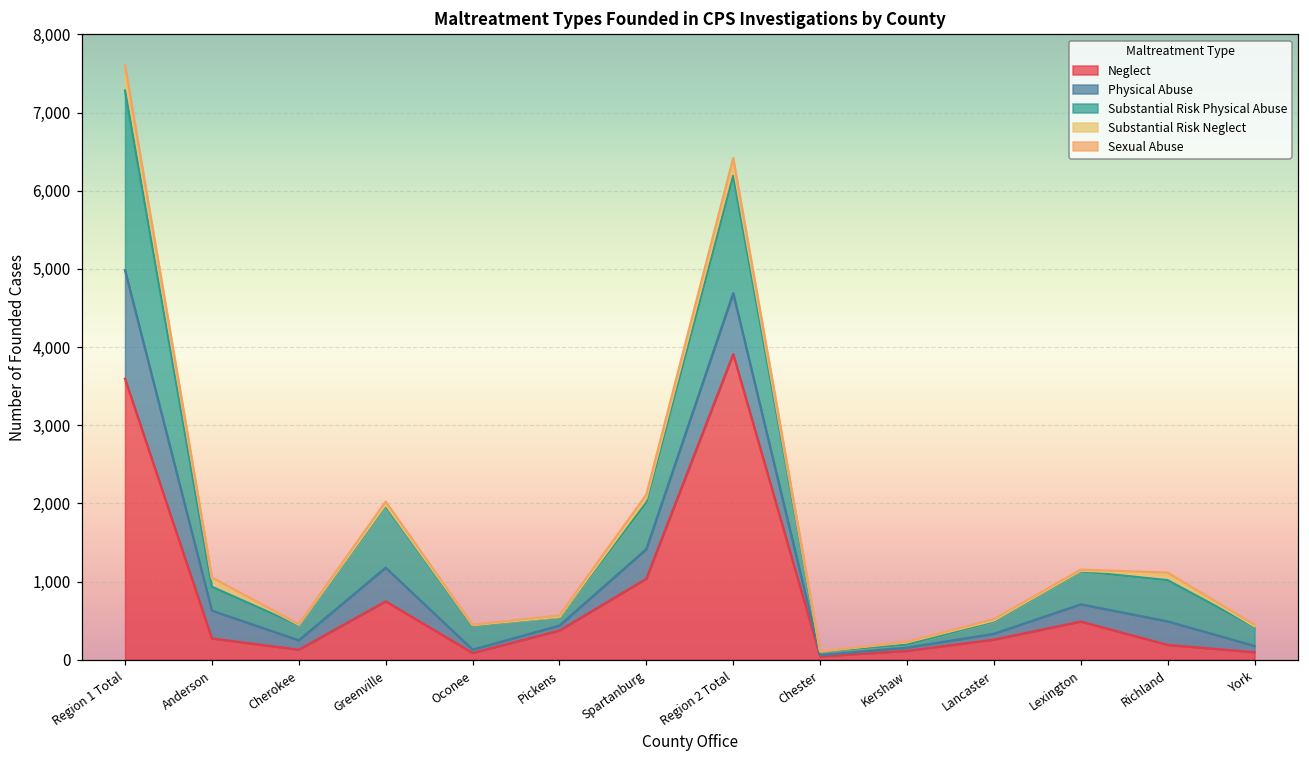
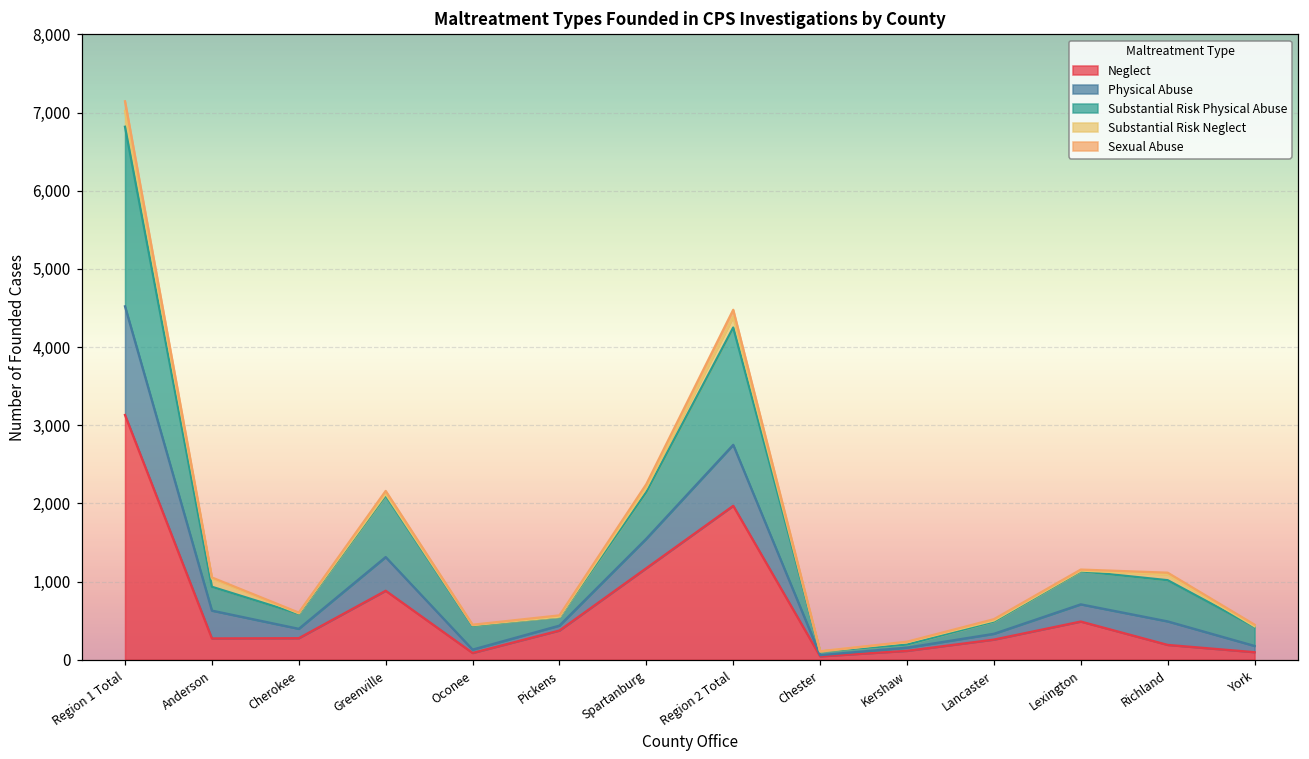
Neglect, Region 1 Total: 3,600 -> 3,100
Neglect, Cherokee: 100 -> 300
Neglect, Greenville: 700 -> 900
Neglect, Spartanburg: 1,000 -> 1,200
Neglect, Region 2 Total: 3,900 -> 2,000
